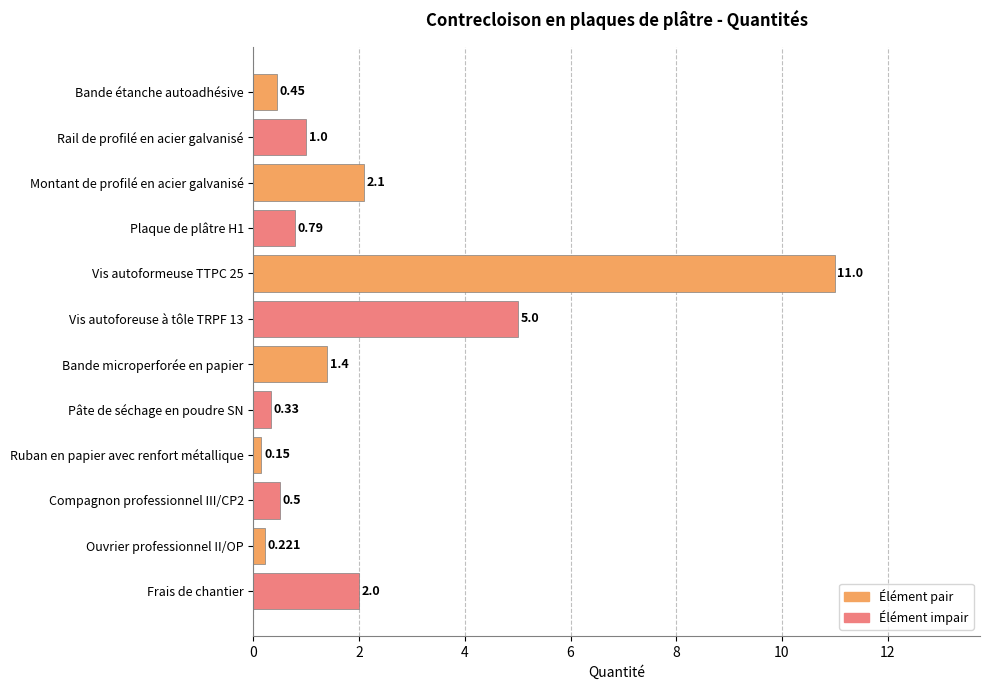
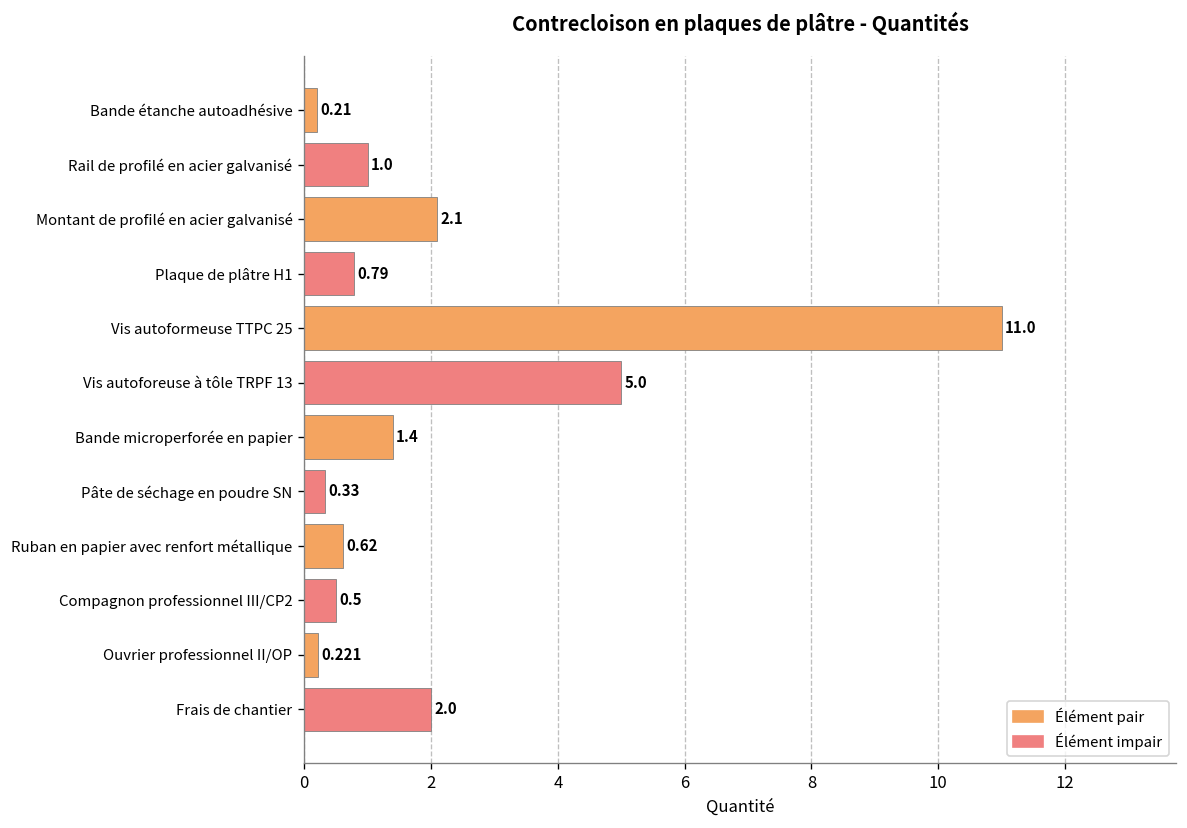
Bande étanche autoadhésive: 0.45 -> 0.21
Ruban en papier avec renfort métallique: 0.15 -> 0.62
